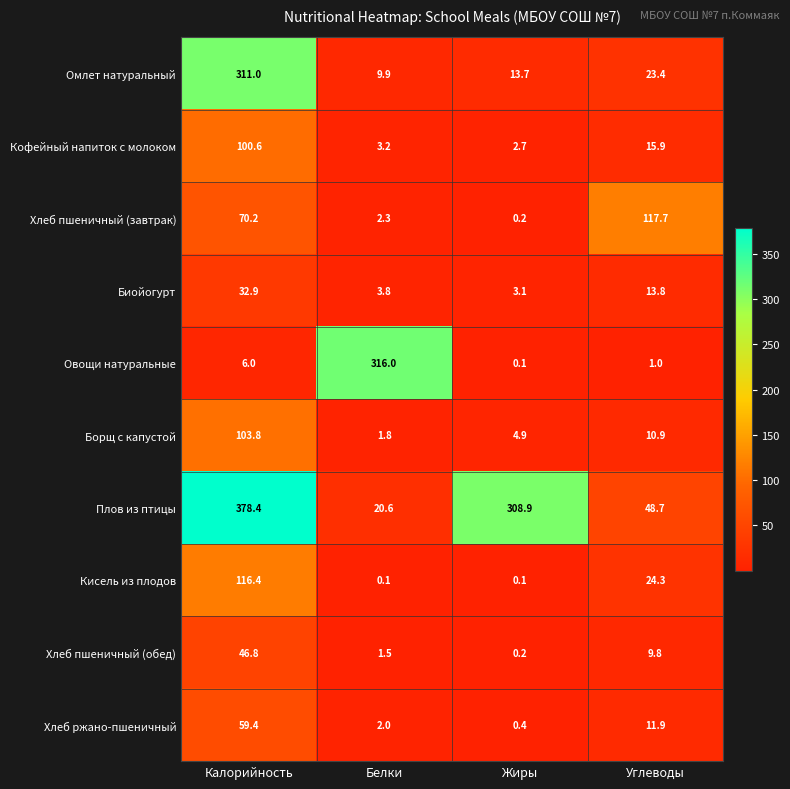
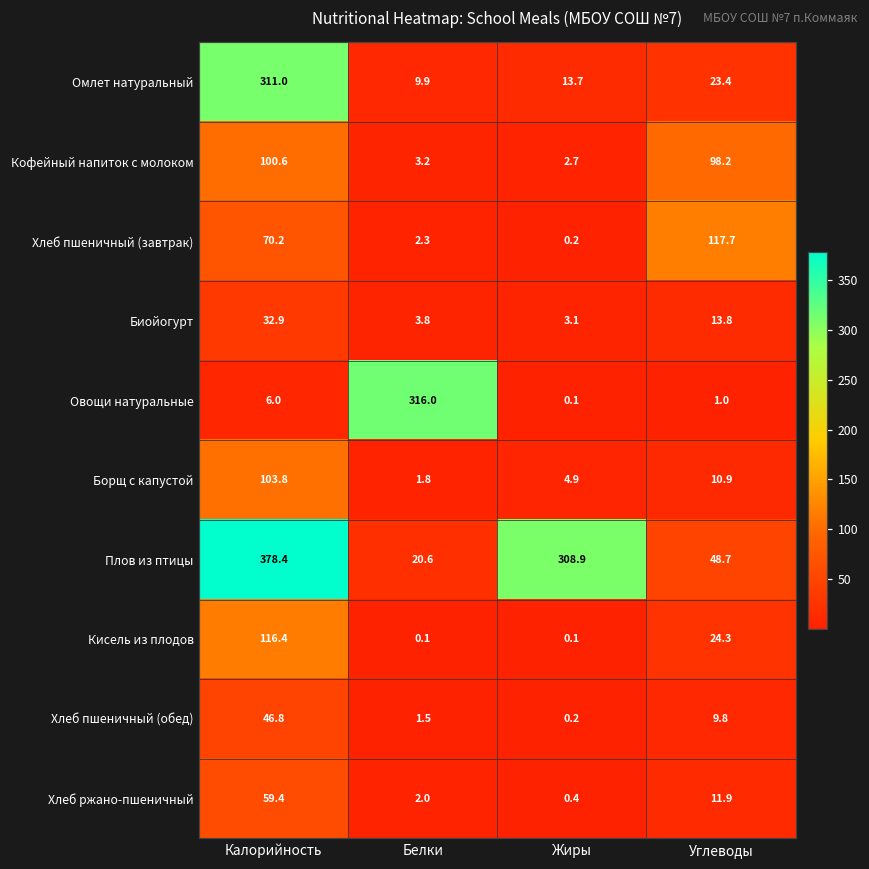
Кофейный напиток с молоком, Углеводы: 15.9 -> 98.2
